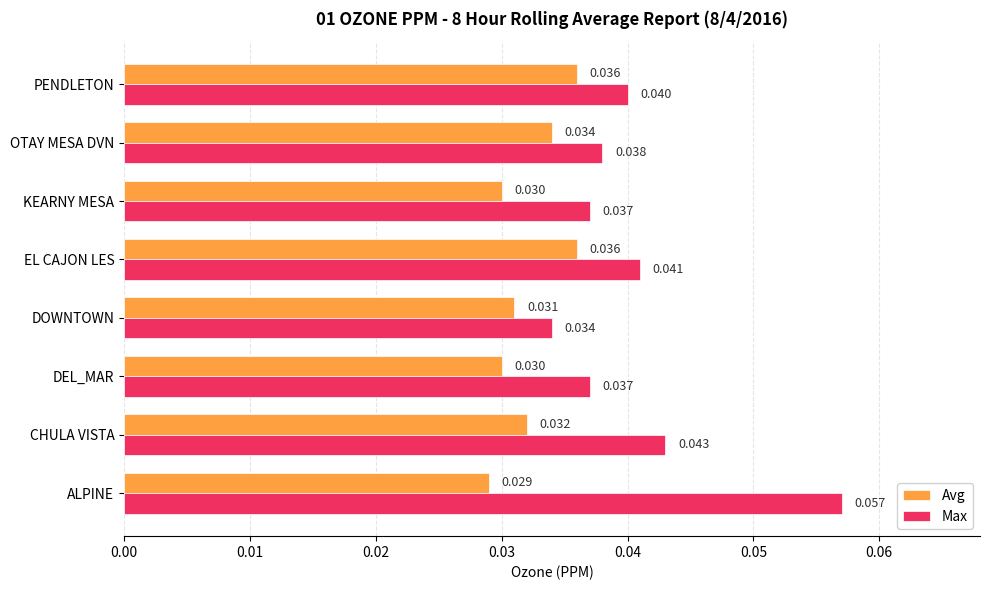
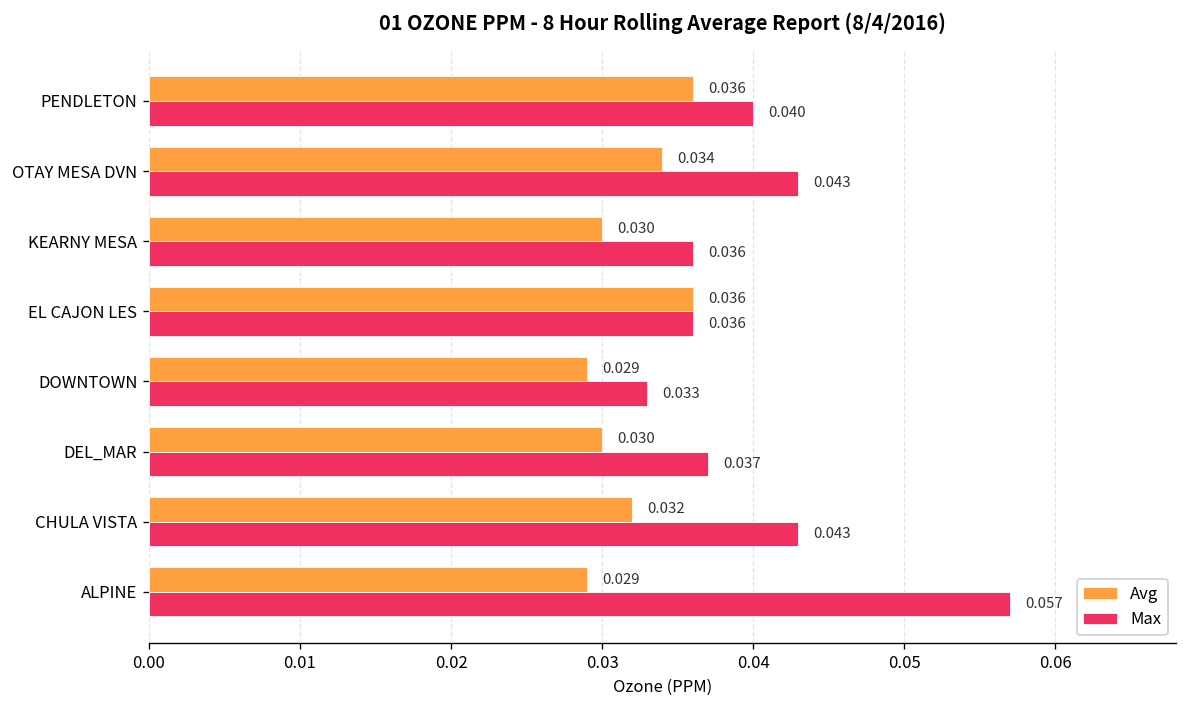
Max, OTAY MESA DVN: 0.038 -> 0.043
Max, KEARNY MESA: 0.037 -> 0.036
Max, EL CAJON LES: 0.041 -> 0.036
Avg, DOWNTOWN: 0.031 -> 0.029
Max, DOWNTOWN: 0.034 -> 0.033
